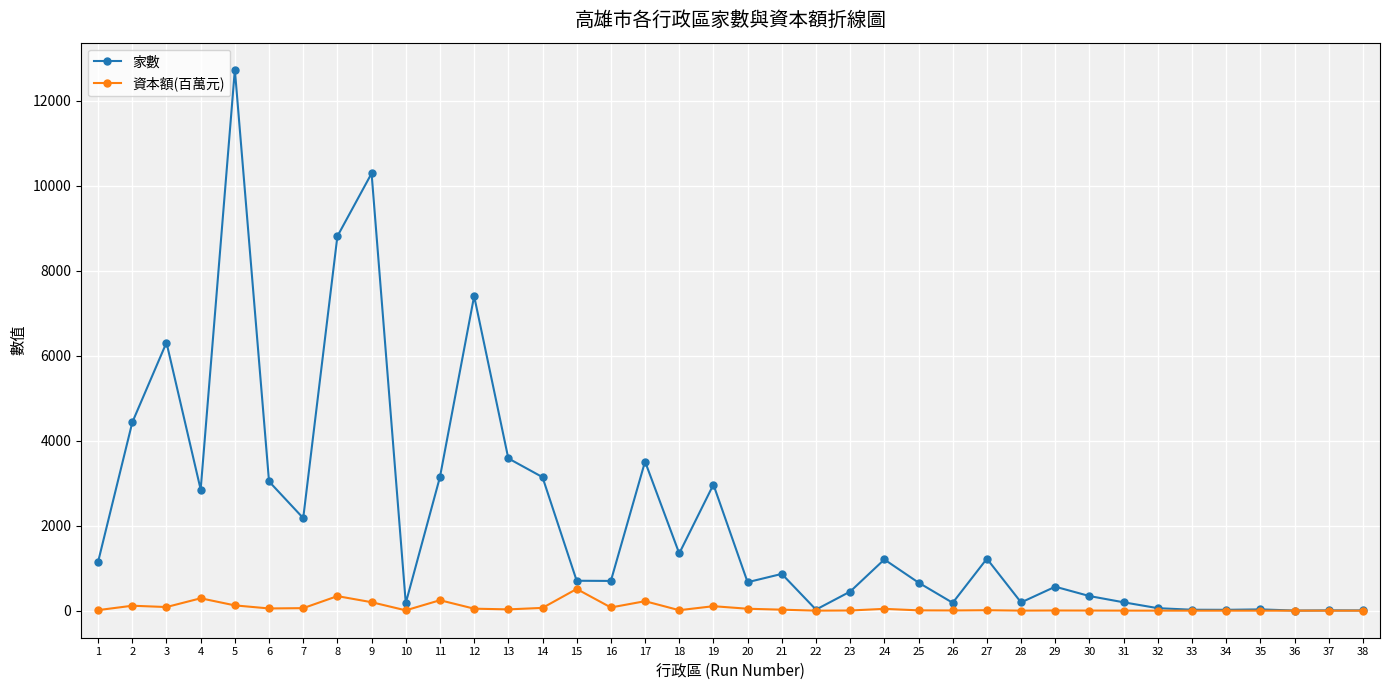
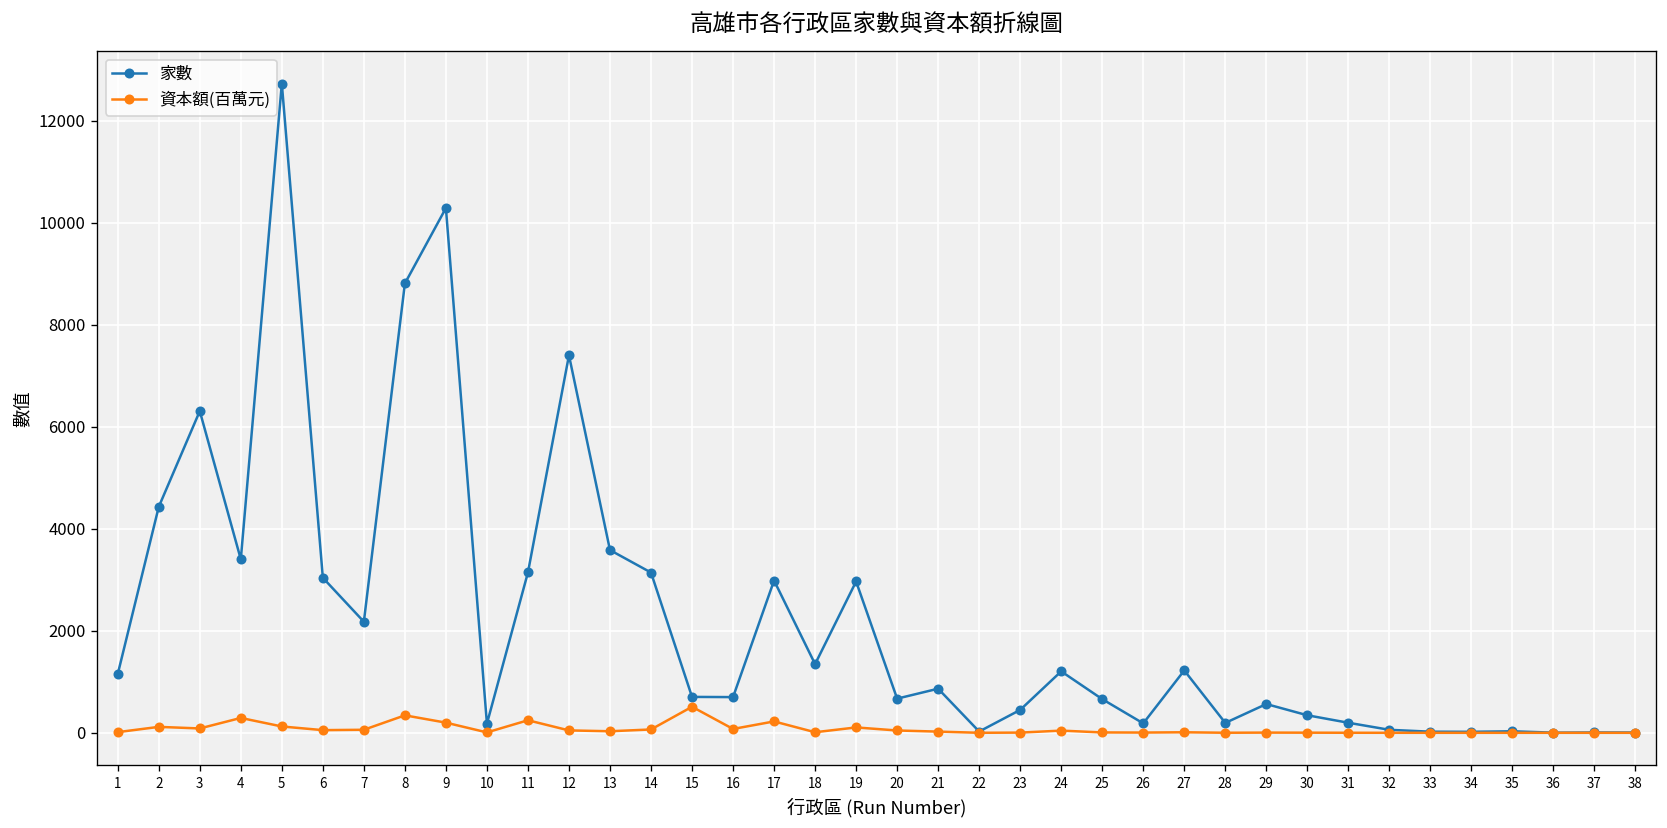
家數, 4: 2800 -> 3400
家數, 17: 3500 -> 3000
